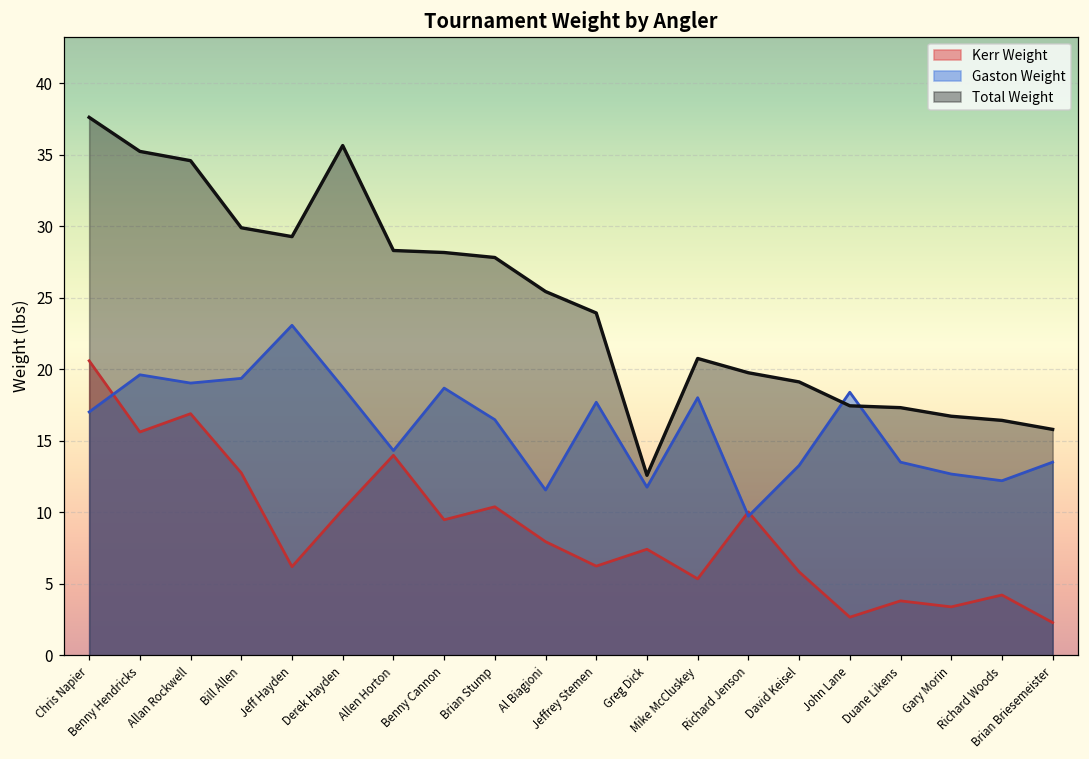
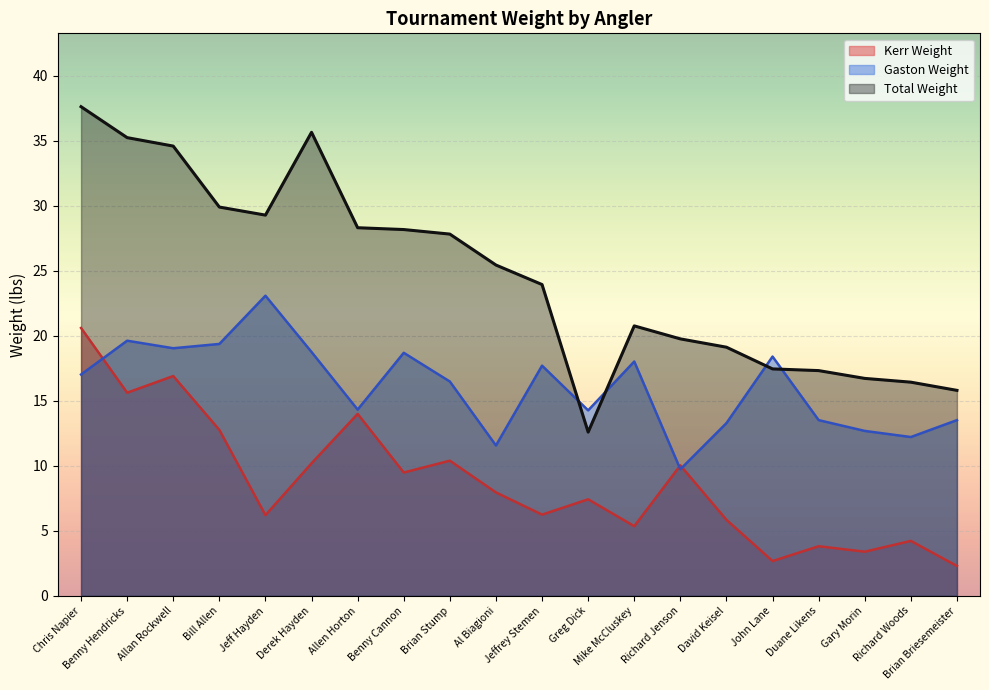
Gaston Weight, Greg Dick: 11.8 -> 14.3
